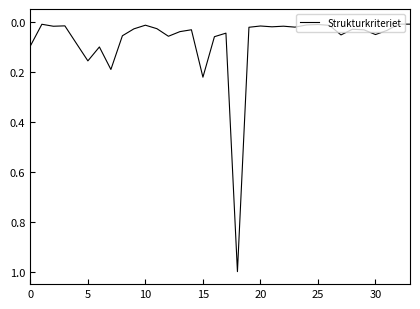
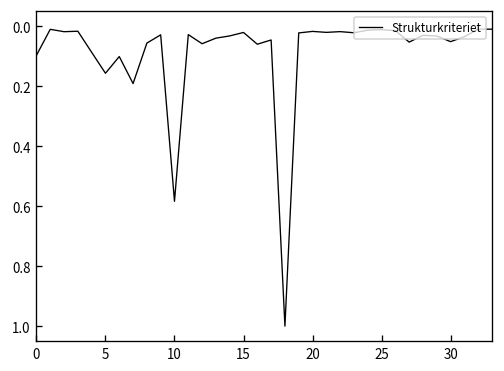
10: 0.01 -> 0.58
15: 0.22 -> 0.02
